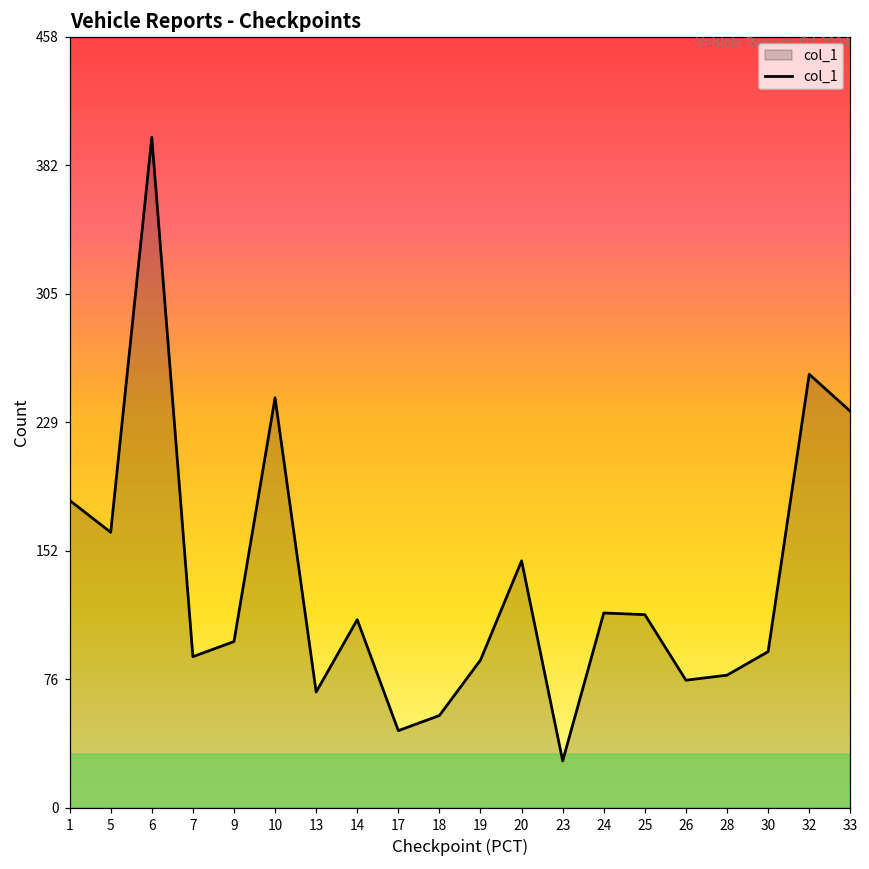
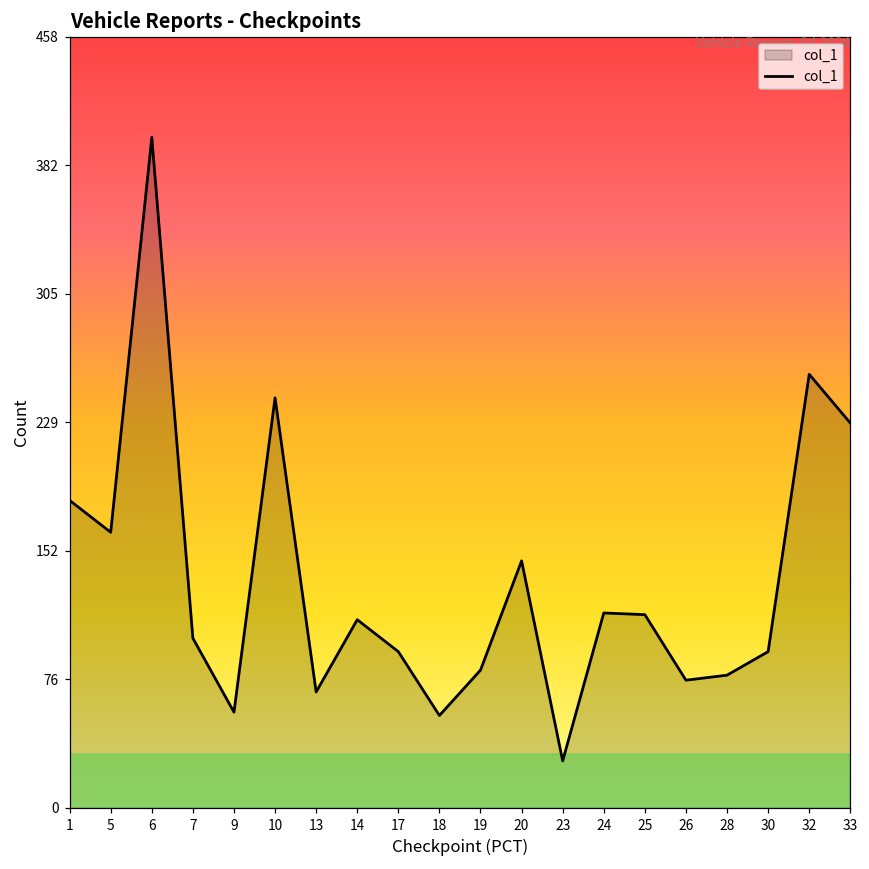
7: 90 -> 101
9: 99 -> 57
17: 46 -> 93
19: 88 -> 82
33: 236 -> 229
